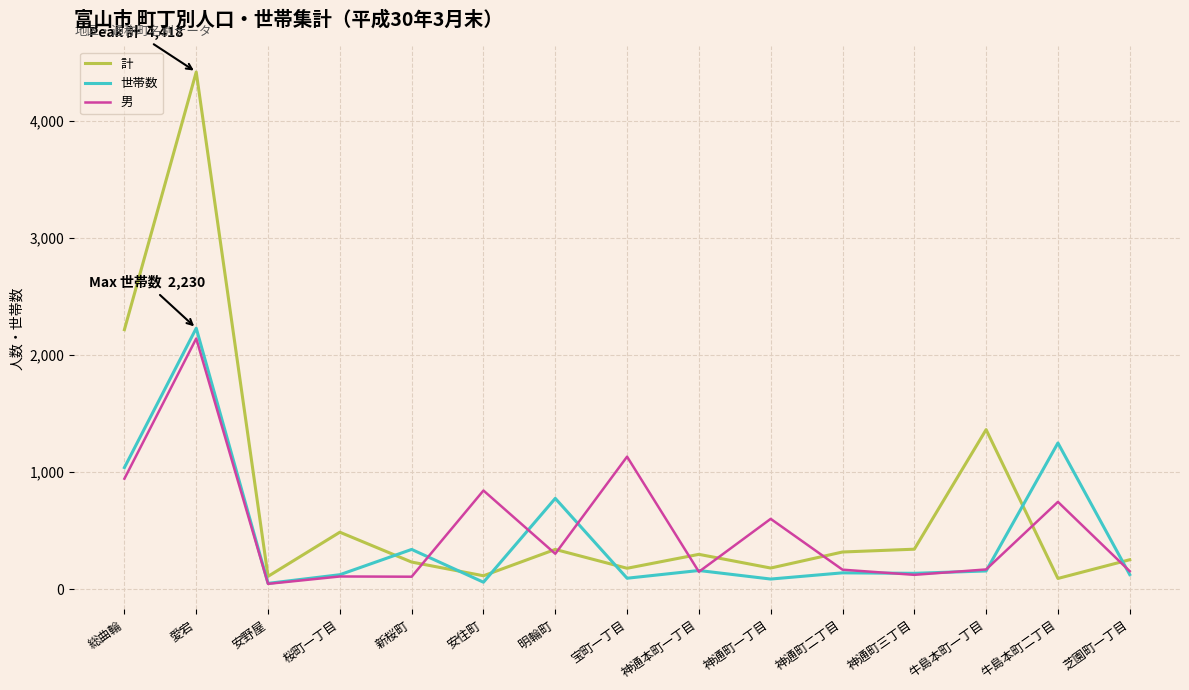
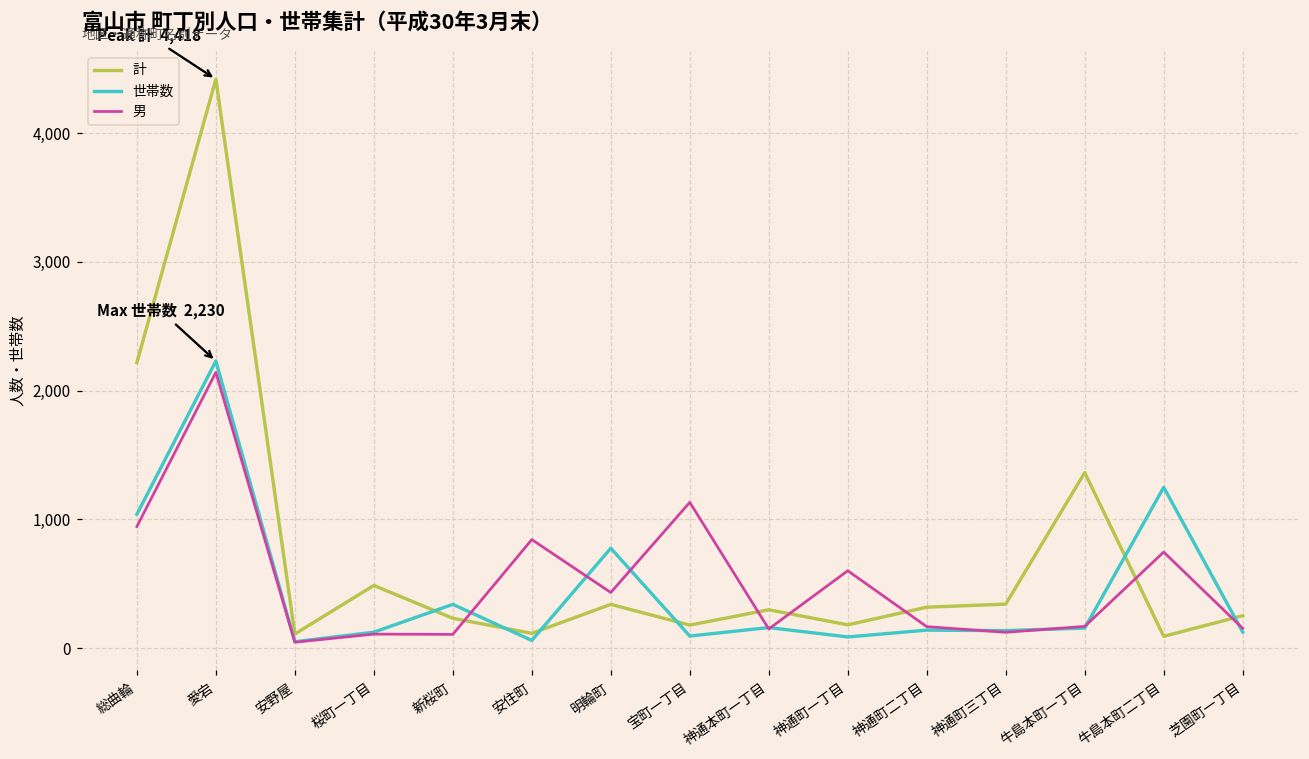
男, 明輪町: 300 -> 430
